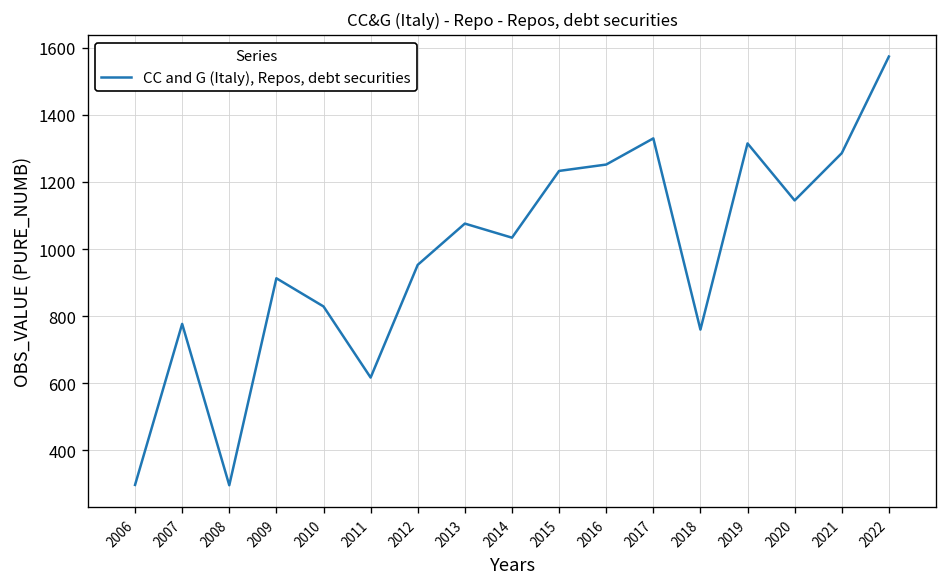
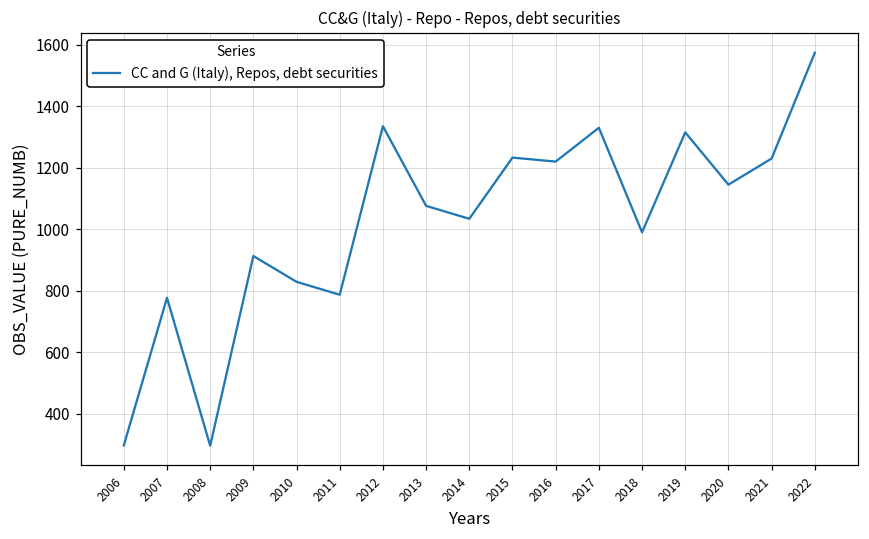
2011: 620 -> 790
2012: 950 -> 1340
2016: 1250 -> 1220
2018: 760 -> 990
2021: 1290 -> 1230
